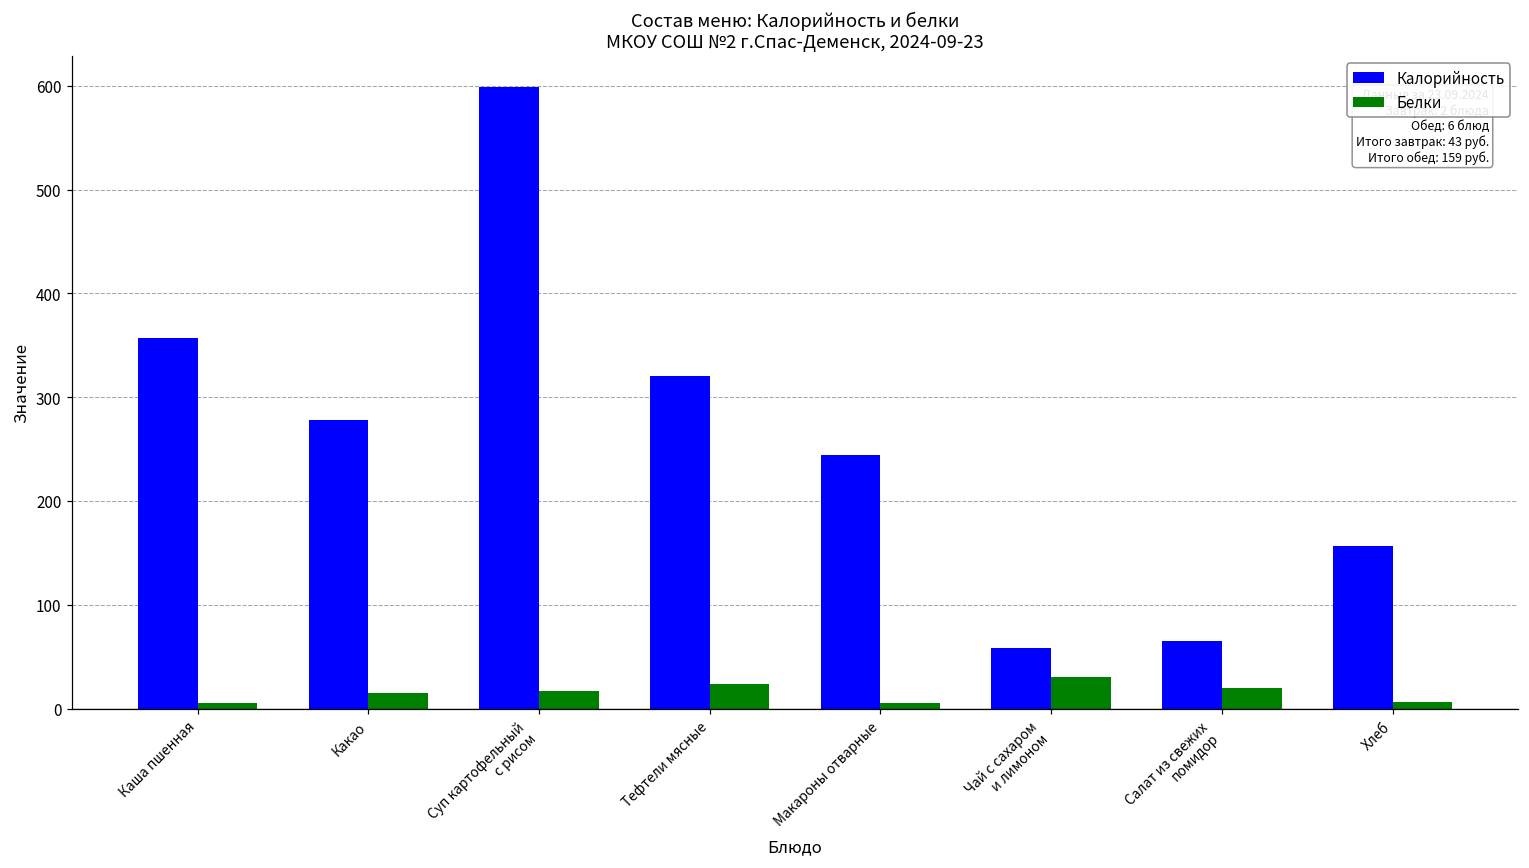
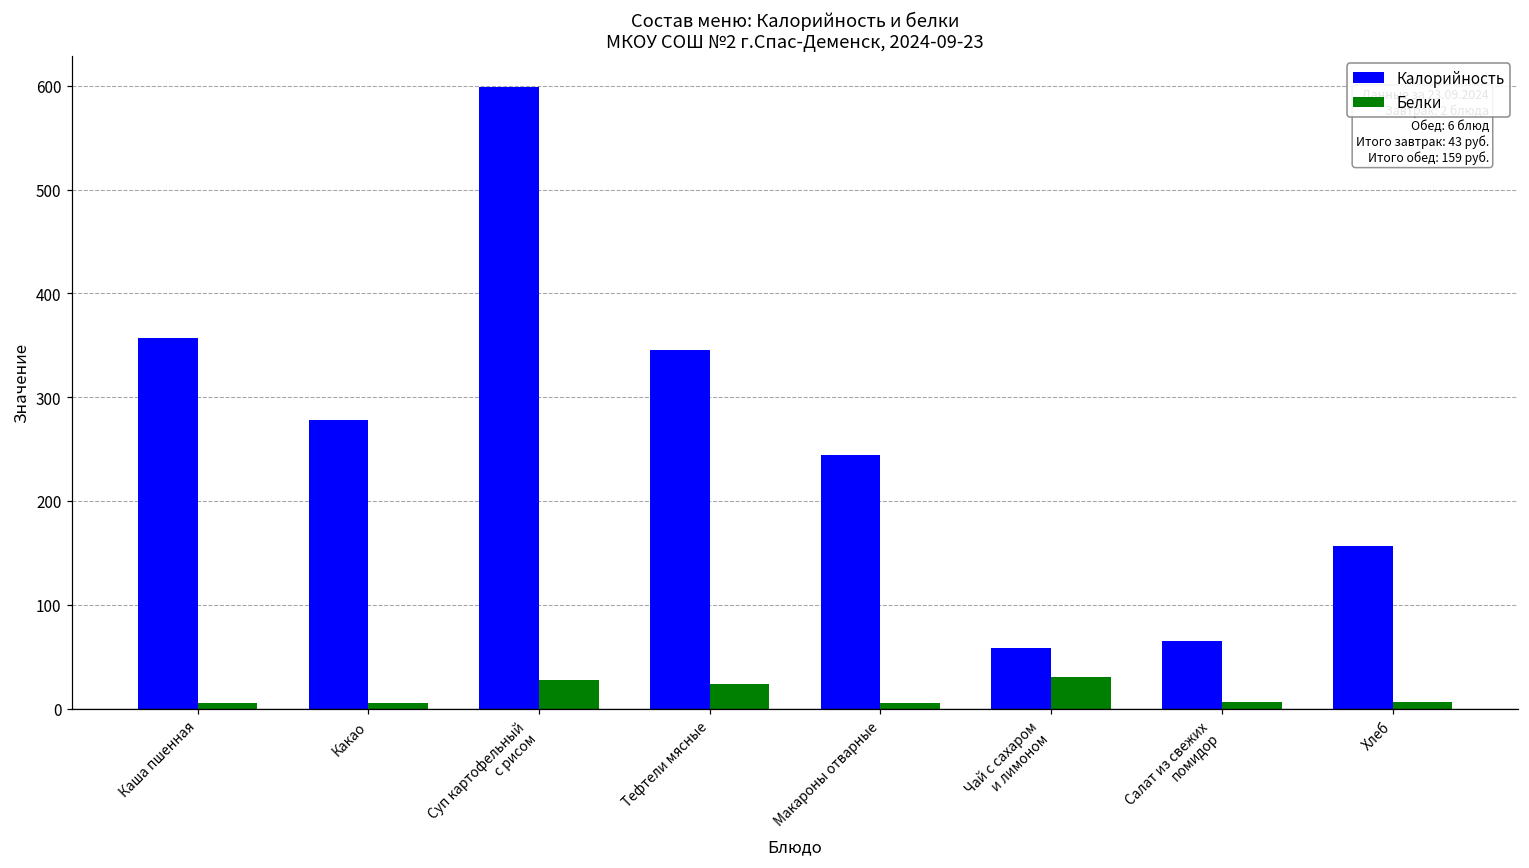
Белки, Какао: 20 -> 10
Белки, Суп картофельный с рисом: 20 -> 30
Калорийность, Тефтели мясные: 320 -> 350
Белки, Салат из свежих помидор: 20 -> 10
